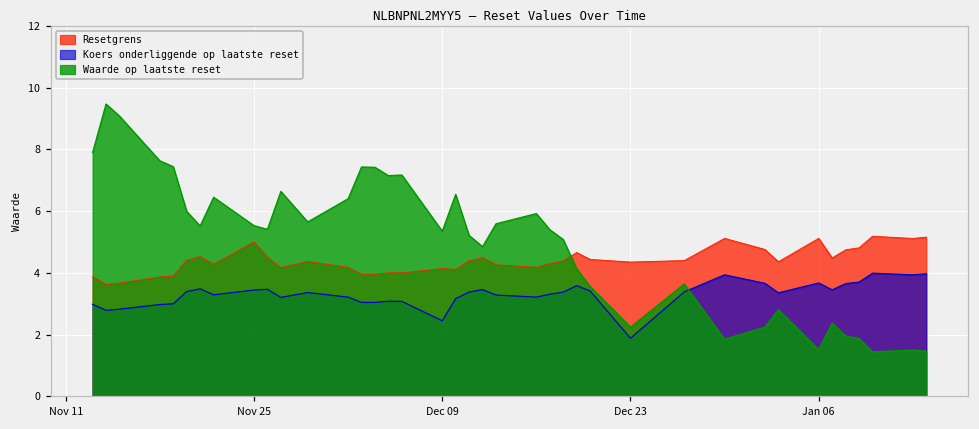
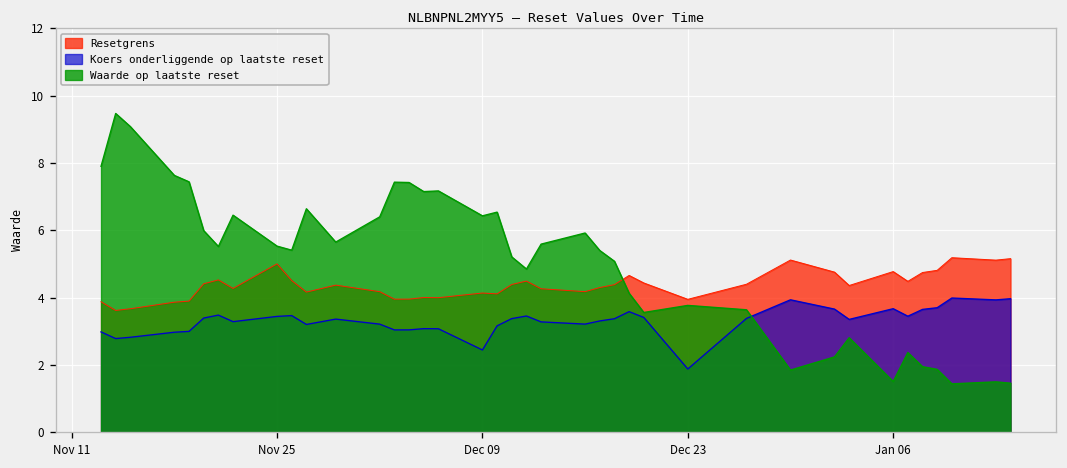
Waarde op laatste reset, Dec 09: 5.4 -> 6.4
Resetgrens, Dec 23: 4.4 -> 4.0
Waarde op laatste reset, Dec 23: 2.2 -> 3.8
Resetgrens, Jan 06: 5.1 -> 4.8
